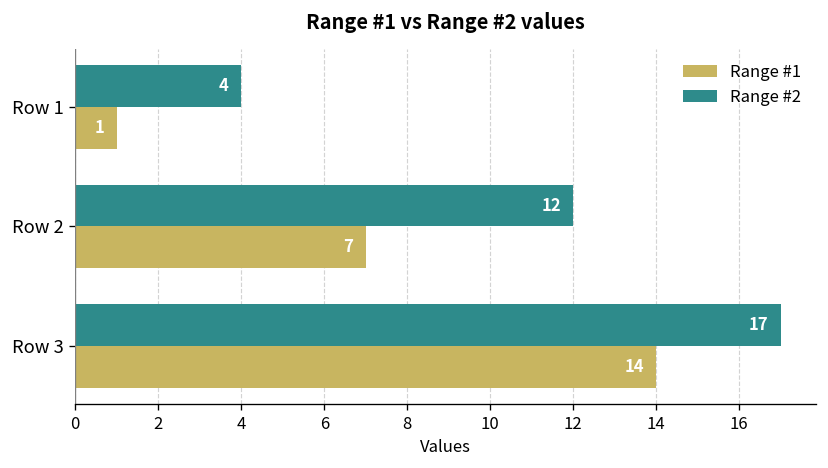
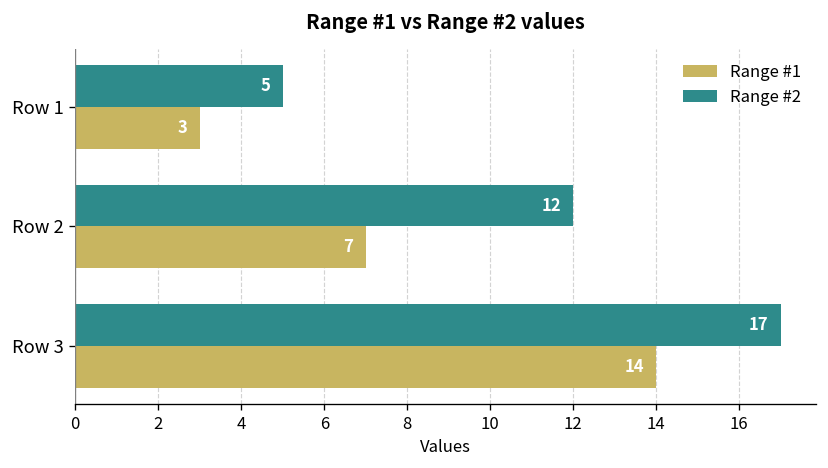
Range #2, Row 1: 4 -> 5
Range #1, Row 1: 1 -> 3
